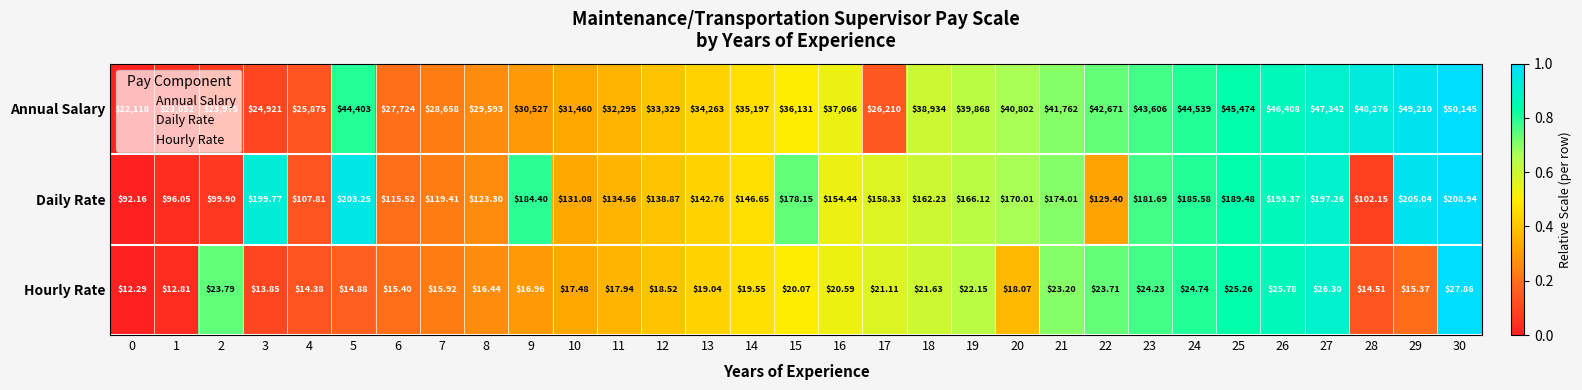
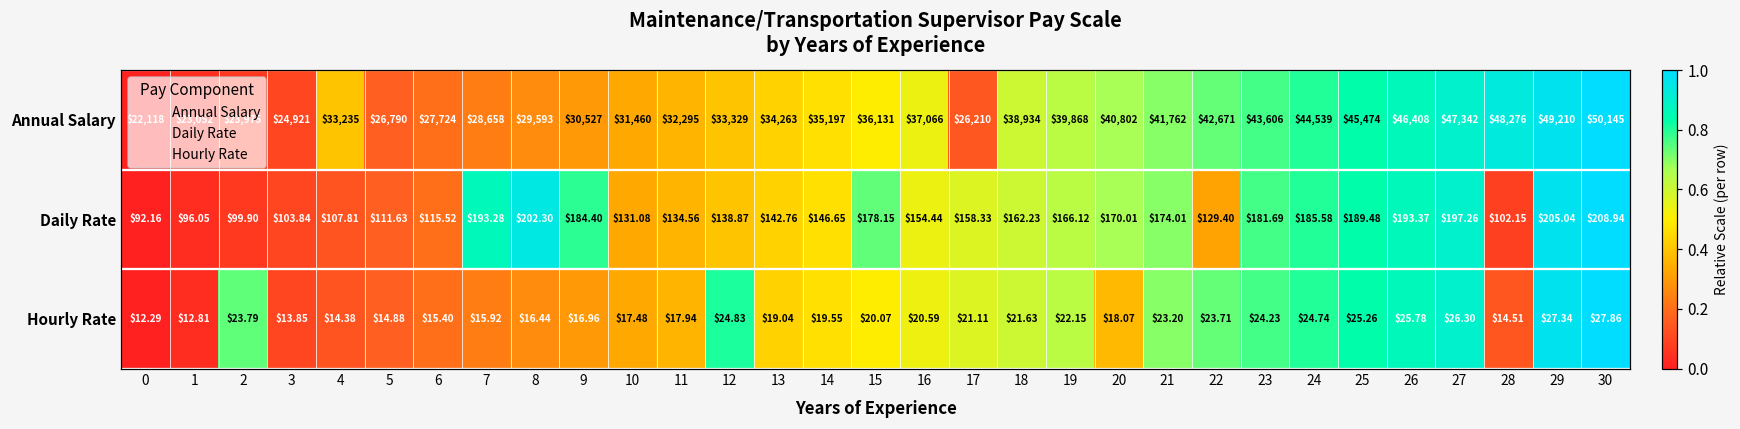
Annual Salary, 4: $25,875 -> $33,235
Annual Salary, 5: $44,403 -> $26,790
Daily Rate, 3: $199.77 -> $103.84
Daily Rate, 5: $203.25 -> $111.63
Daily Rate, 7: $119.41 -> $193.28
Daily Rate, 8: $123.30 -> $202.30
Hourly Rate, 12: $18.52 -> $24.83
Hourly Rate, 29: $15.37 -> $27.34
